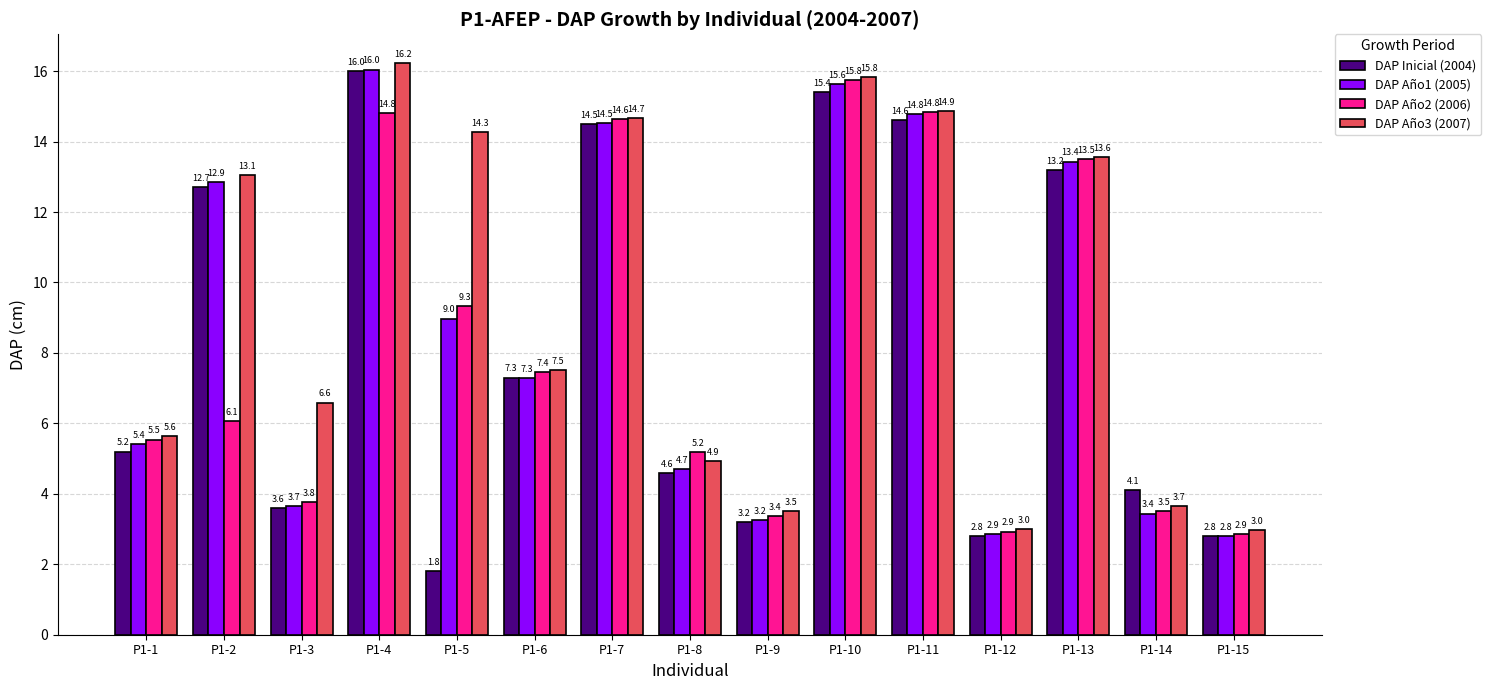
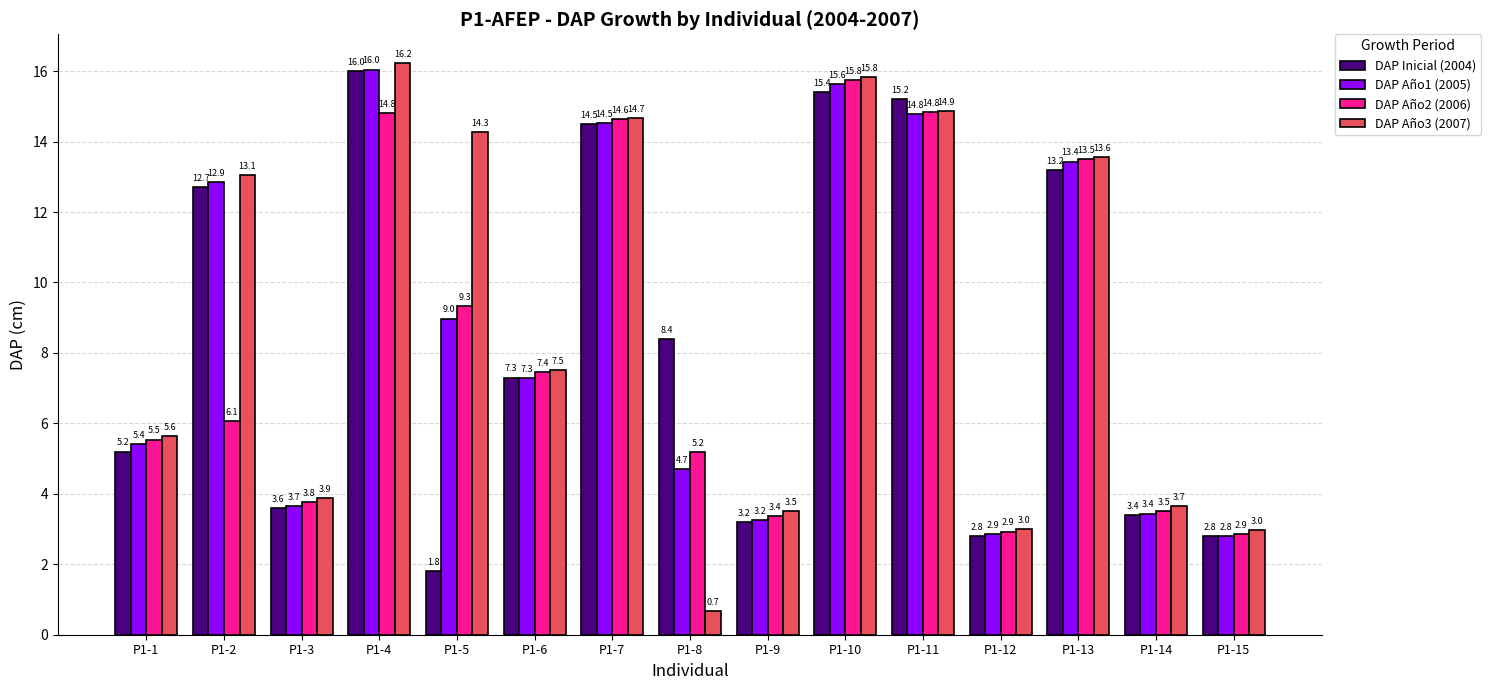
DAP Año3 (2007), P1-3: 6.6 -> 3.9
DAP Inicial (2004), P1-8: 4.6 -> 8.4
DAP Año3 (2007), P1-8: 4.9 -> 0.7
DAP Inicial (2004), P1-11: 14.6 -> 15.2
DAP Inicial (2004), P1-14: 4.1 -> 3.4
